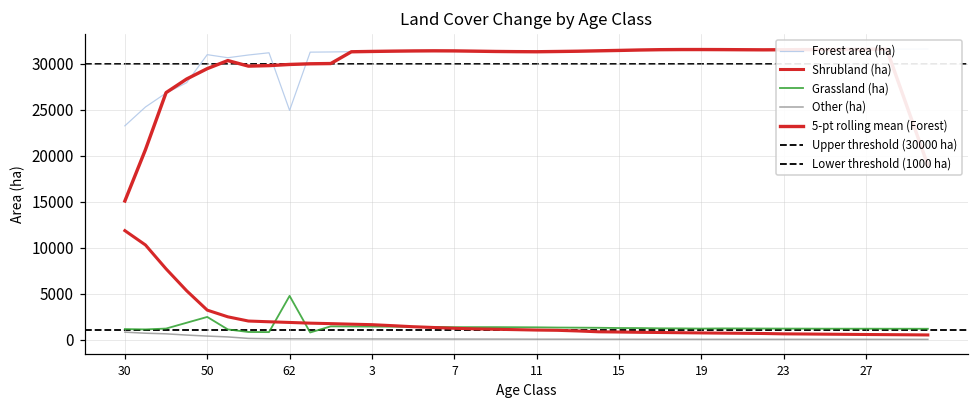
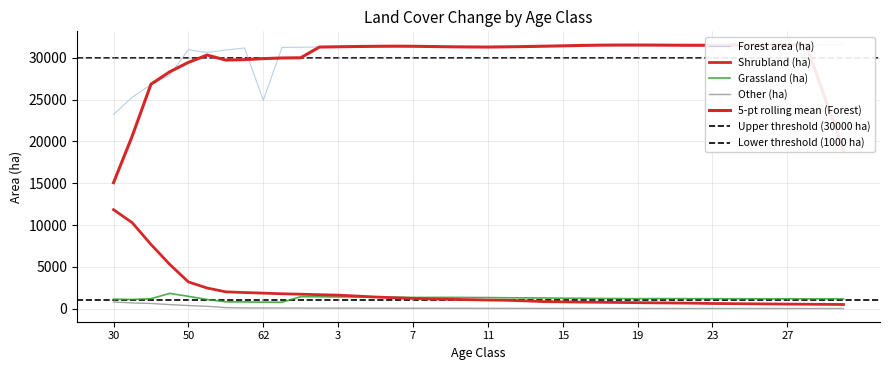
Grassland (ha), 50: 2000 -> 1000
Grassland (ha), 62: 5000 -> 1000
